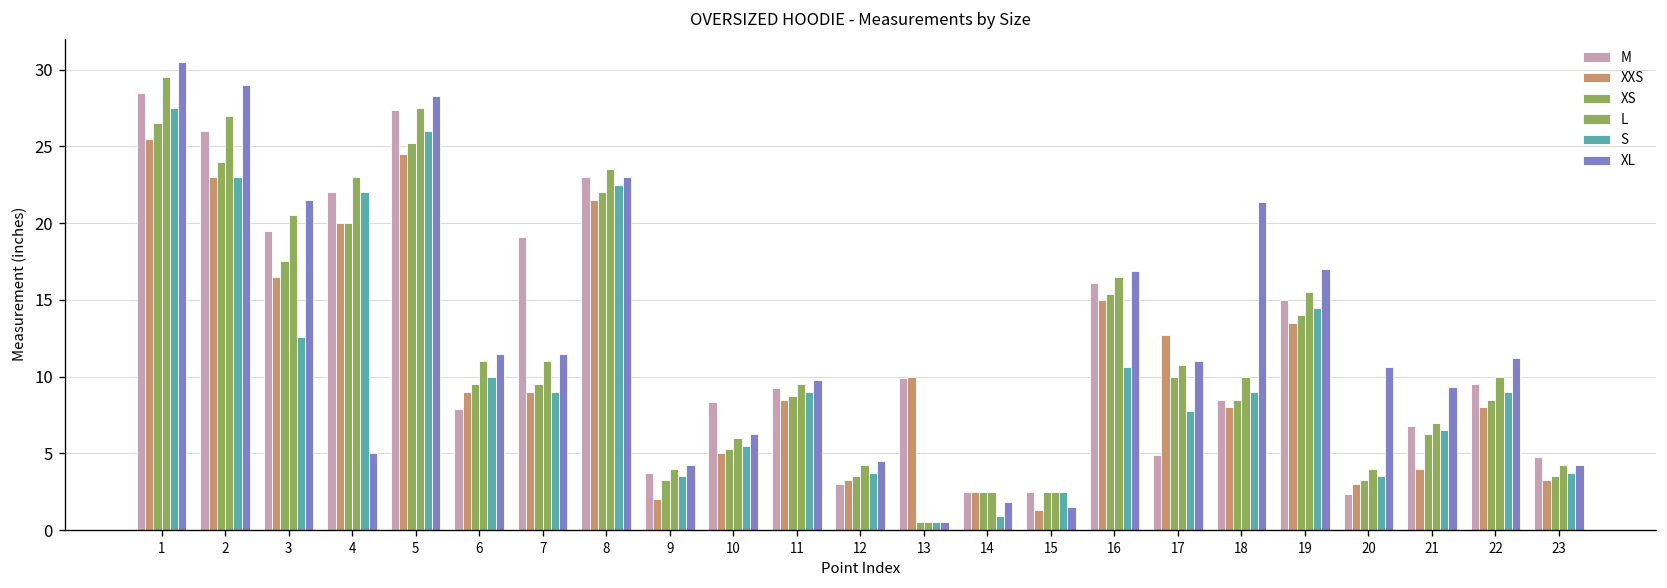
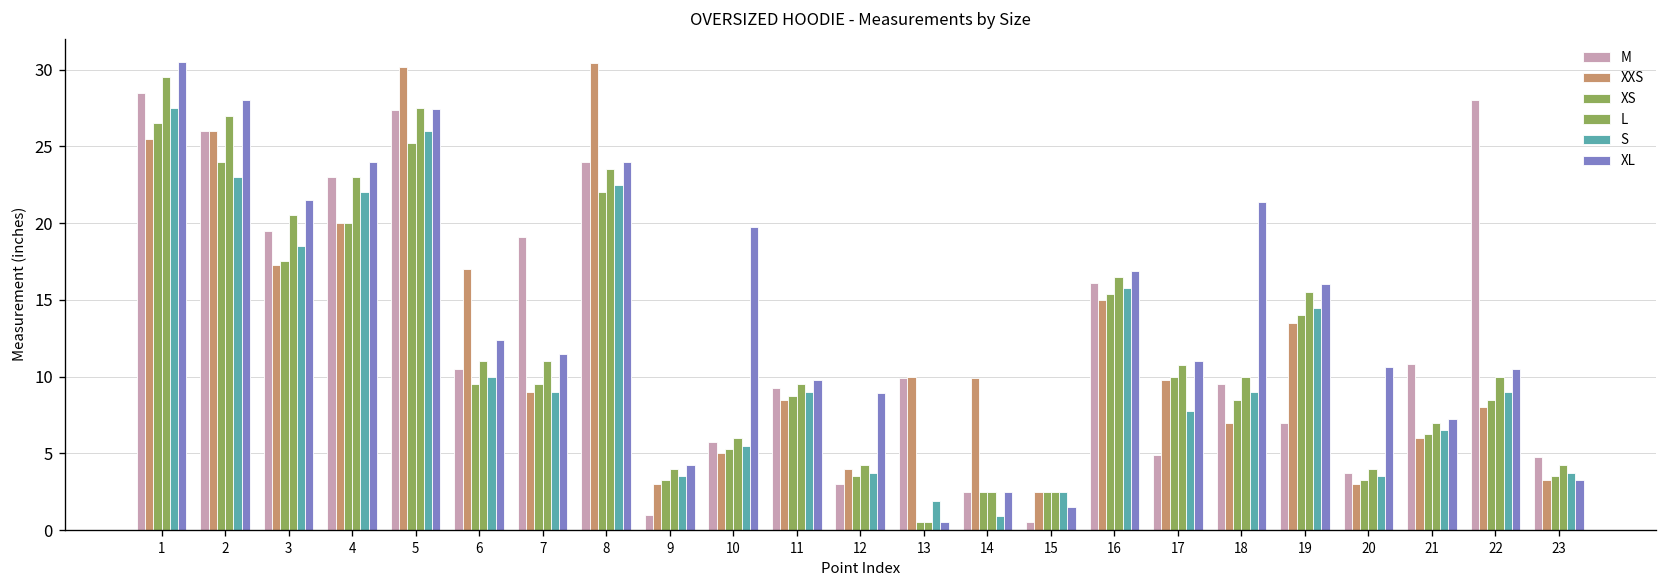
XXS, 2: 23 -> 26
XL, 2: 29 -> 28
XXS, 3: 16.5 -> 17.3
S, 3: 12.6 -> 18.5
M, 4: 22 -> 23
XL, 4: 5 -> 24
XXS, 5: 24.5 -> 30.2
XL, 5: 28.3 -> 27.4
M, 6: 7.9 -> 10.5
XXS, 6: 9 -> 17
XL, 6: 11.5 -> 12.4
M, 8: 23 -> 24
XXS, 8: 21.5 -> 30.4
XL, 8: 23 -> 24
M, 9: 3.8 -> 1.0
XXS, 9: 2 -> 3
M, 10: 8.3 -> 5.8
XL, 10: 6.3 -> 19.8
XXS, 12: 3.3 -> 4.0
XL, 12: 4.5 -> 8.9
S, 13: 0.5 -> 1.9
XXS, 14: 2.5 -> 9.9
XL, 14: 1.8 -> 2.5
M, 15: 2.5 -> 0.5
XXS, 15: 1.3 -> 2.5
S, 16: 10.6 -> 15.8
XXS, 17: 12.7 -> 9.8
M, 18: 8.5 -> 9.5
XXS, 18: 8 -> 7
M, 19: 15 -> 7
XL, 19: 17 -> 16
M, 20: 2.4 -> 3.8
M, 21: 6.8 -> 10.8
XXS, 21: 4 -> 6
XL, 21: 9.3 -> 7.3
M, 22: 9.5 -> 28.0
XL, 22: 11.2 -> 10.5
XL, 23: 4.3 -> 3.3
